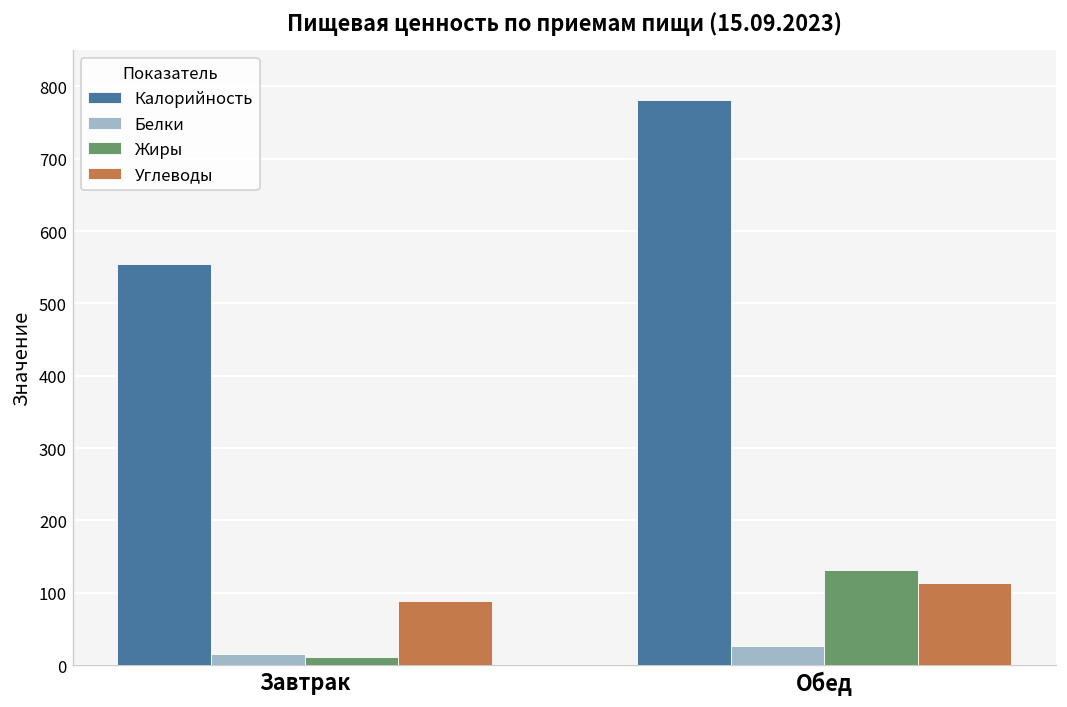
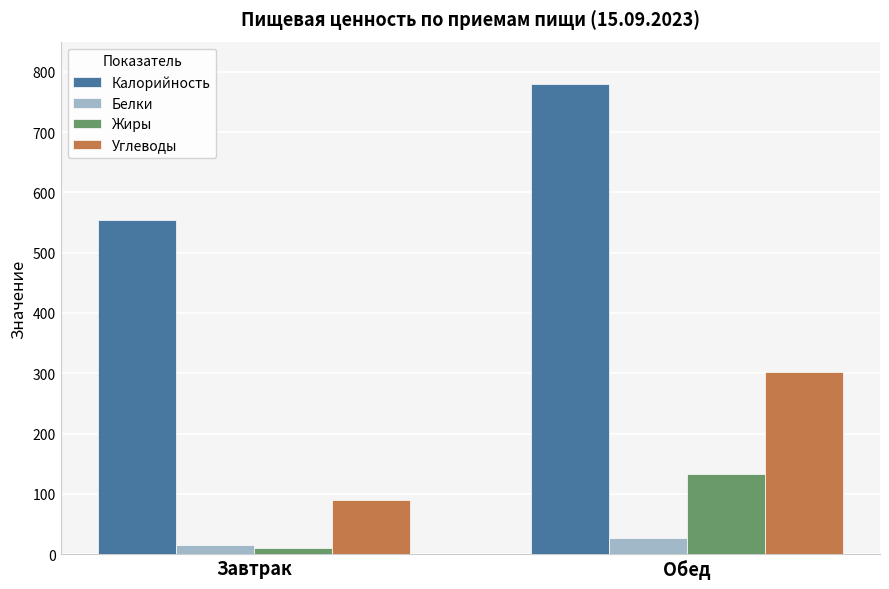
Углеводы, Обед: 110 -> 300
